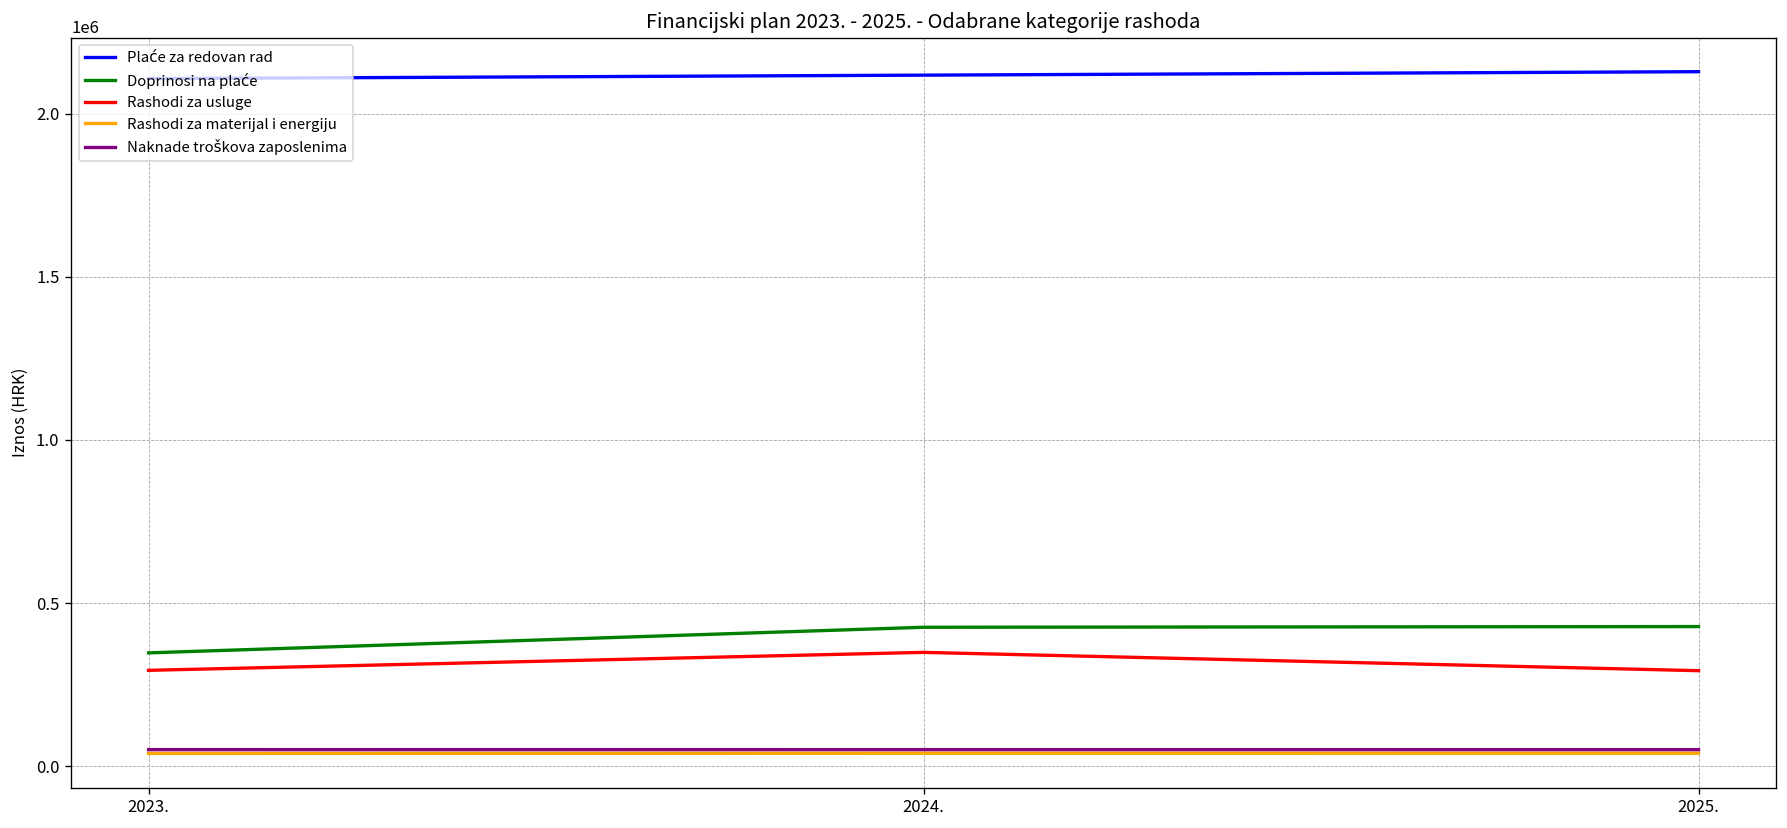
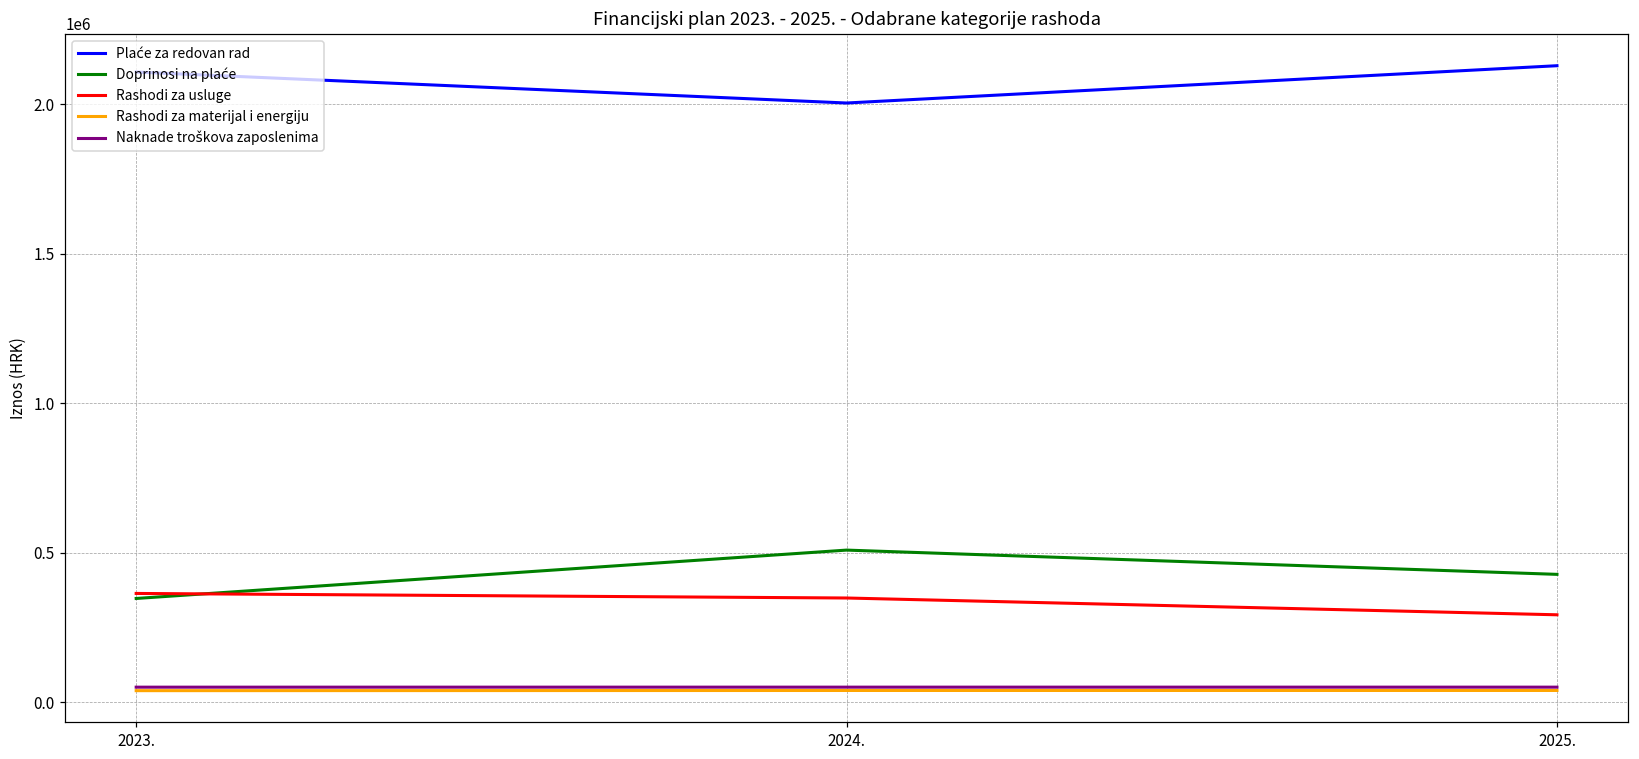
Rashodi za usluge, 2023.: 290000 -> 360000
Plaće za redovan rad, 2024.: 2120000 -> 2000000
Doprinosi na plaće, 2024.: 430000 -> 510000
